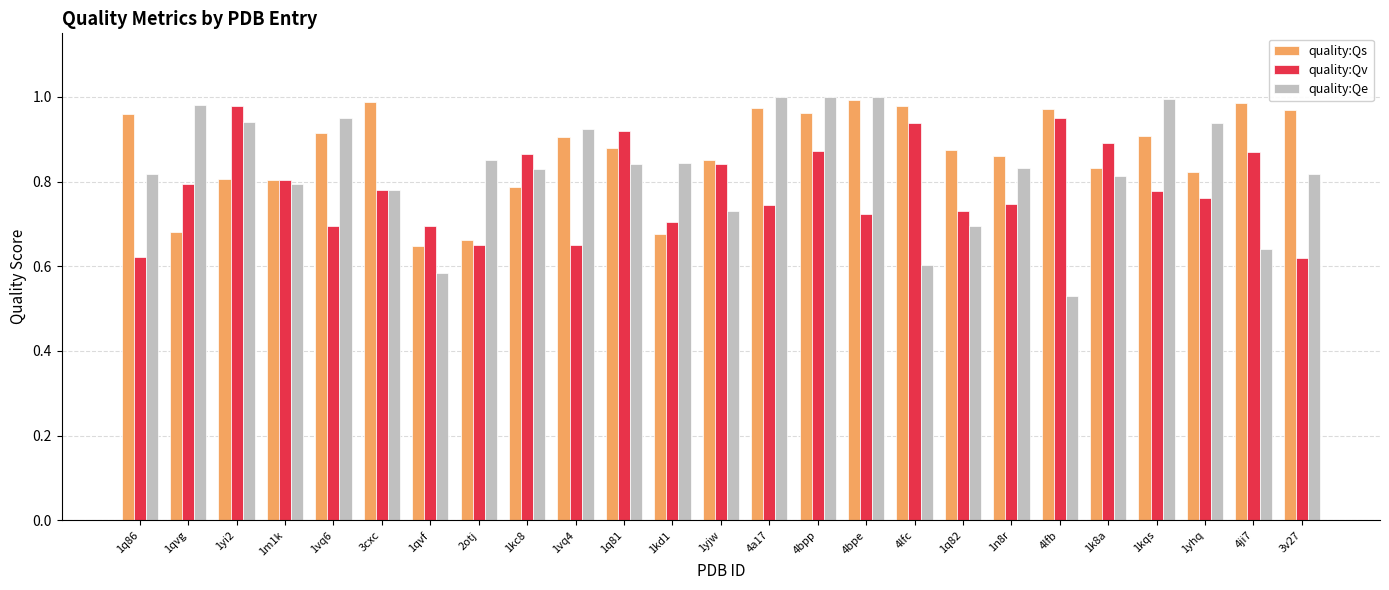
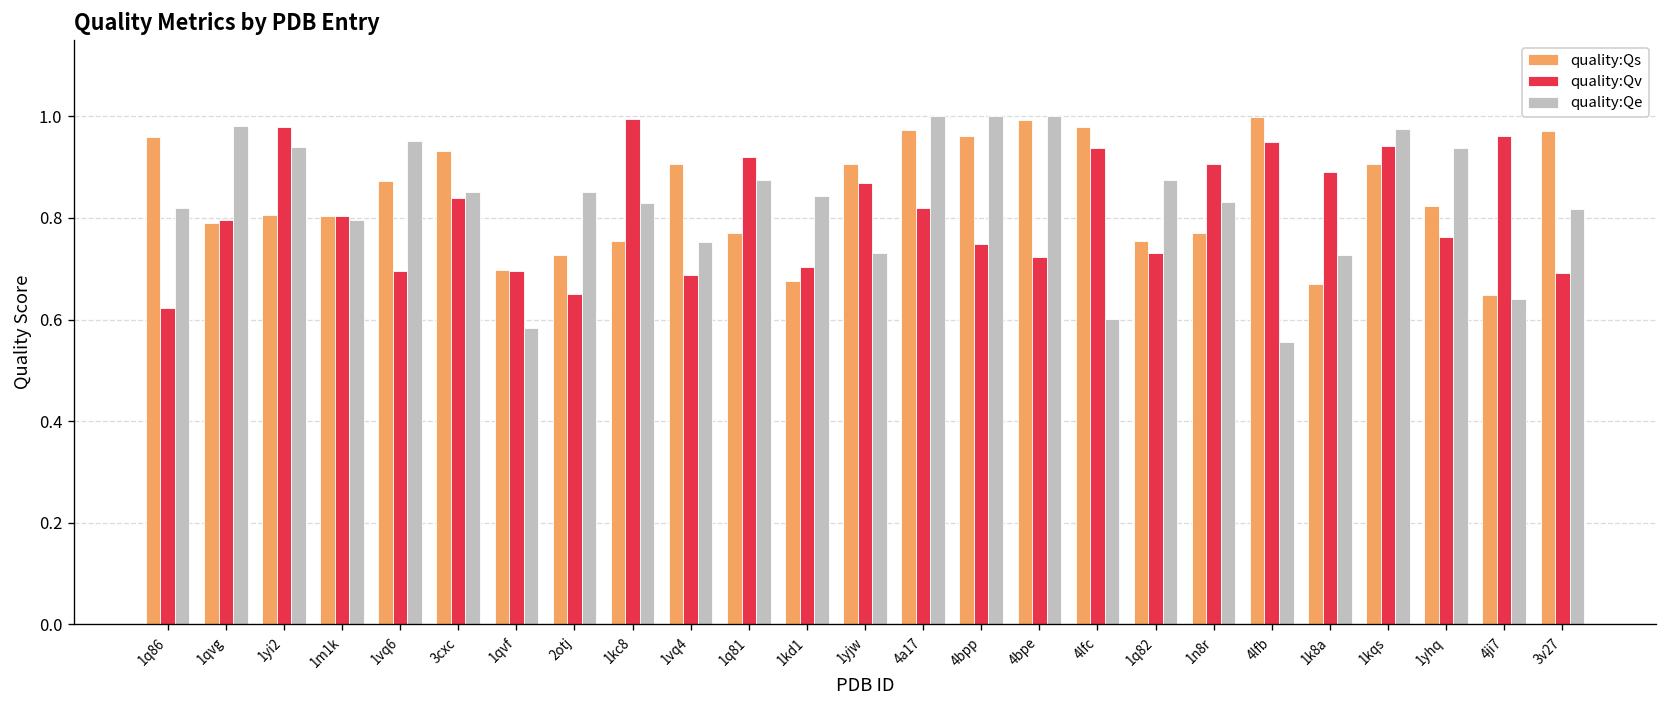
quality:Qs, 1qvg: 0.68 -> 0.79
quality:Qs, 1vq6: 0.92 -> 0.87
quality:Qs, 3cxc: 0.99 -> 0.93
quality:Qv, 3cxc: 0.78 -> 0.84
quality:Qe, 3cxc: 0.78 -> 0.85
quality:Qs, 1qvf: 0.65 -> 0.70
quality:Qs, 2otj: 0.66 -> 0.73
quality:Qs, 1kc8: 0.79 -> 0.76
quality:Qv, 1kc8: 0.87 -> 0.99
quality:Qv, 1vq4: 0.65 -> 0.69
quality:Qe, 1vq4: 0.92 -> 0.75
quality:Qs, 1q81: 0.88 -> 0.77
quality:Qe, 1q81: 0.84 -> 0.87
quality:Qs, 1yjw: 0.85 -> 0.91
quality:Qv, 1yjw: 0.84 -> 0.87
quality:Qv, 4a17: 0.74 -> 0.82
quality:Qv, 4bpp: 0.87 -> 0.75
quality:Qs, 1q82: 0.88 -> 0.76
quality:Qe, 1q82: 0.70 -> 0.87
quality:Qs, 1n8r: 0.86 -> 0.77
quality:Qv, 1n8r: 0.75 -> 0.91
quality:Qs, 4lfb: 0.97 -> 1.00
quality:Qe, 4lfb: 0.53 -> 0.56
quality:Qs, 1k8a: 0.83 -> 0.67
quality:Qe, 1k8a: 0.81 -> 0.73
quality:Qv, 1kqs: 0.78 -> 0.94
quality:Qe, 1kqs: 1.00 -> 0.97
quality:Qs, 4ji7: 0.99 -> 0.65
quality:Qv, 4ji7: 0.87 -> 0.96
quality:Qv, 3v27: 0.62 -> 0.69
